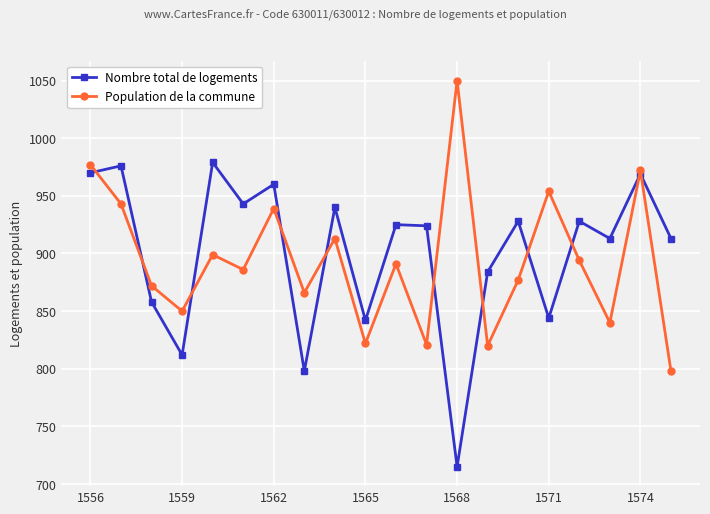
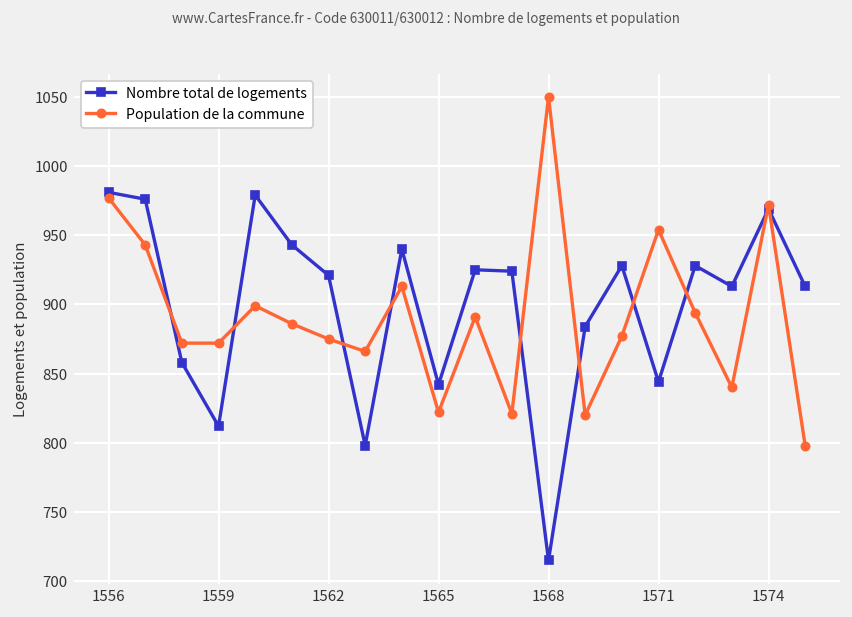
Nombre total de logements, 1556: 970 -> 981
Population de la commune, 1559: 850 -> 872
Nombre total de logements, 1562: 960 -> 921
Population de la commune, 1562: 939 -> 875
